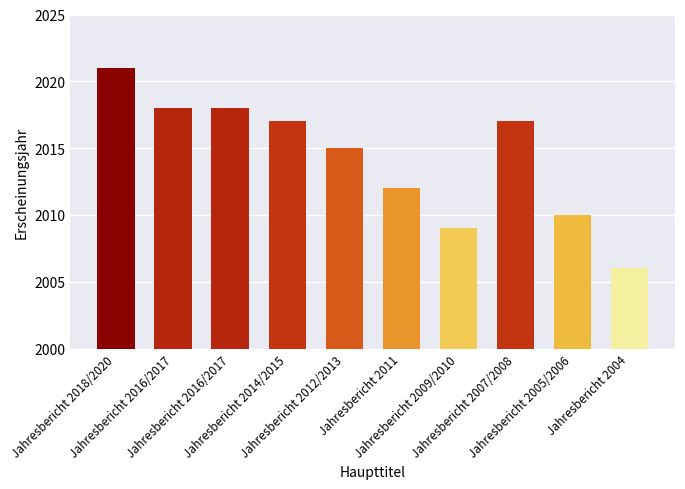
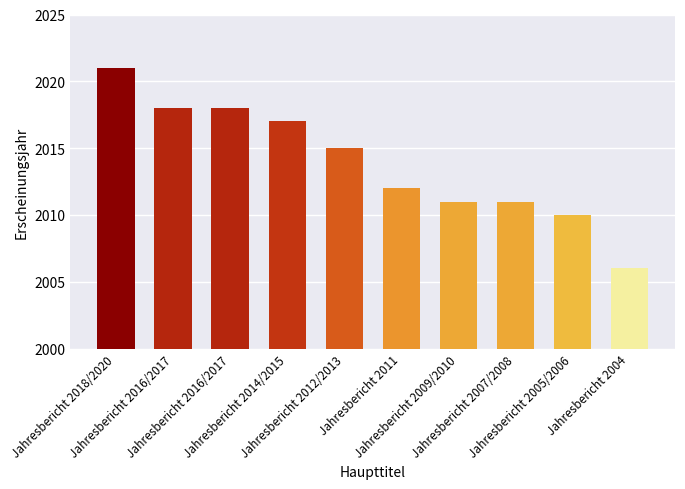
Jahresbericht 2009/2010: 2009 -> 2011
Jahresbericht 2007/2008: 2017 -> 2011
